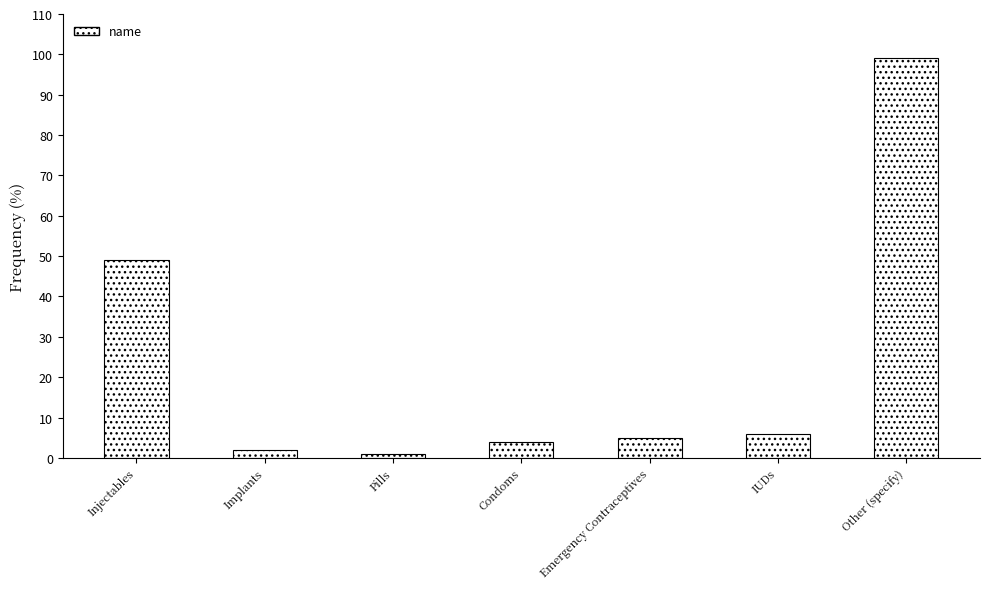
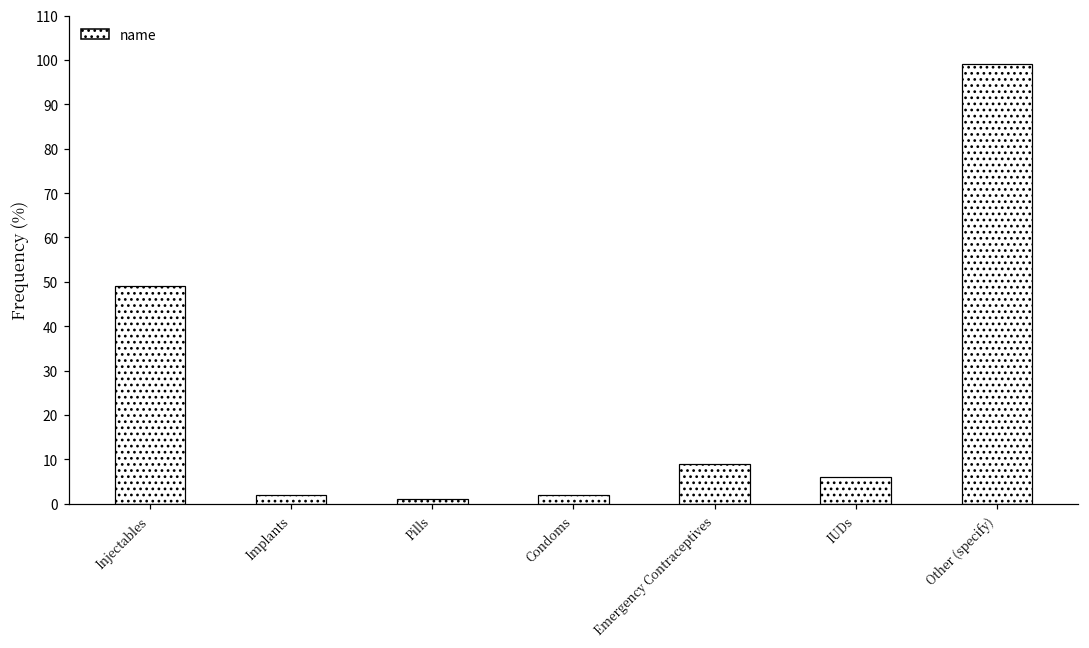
Condoms: 4 -> 2
Emergency Contraceptives: 5 -> 9
